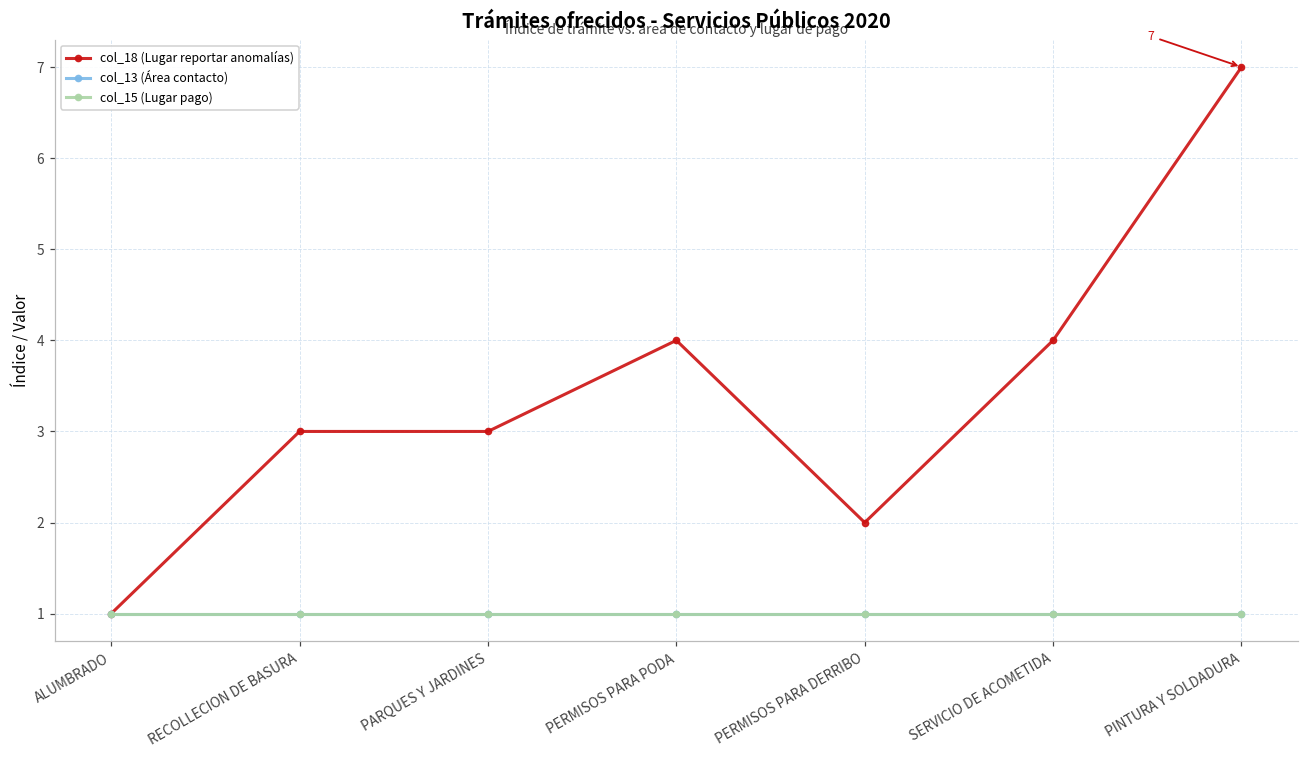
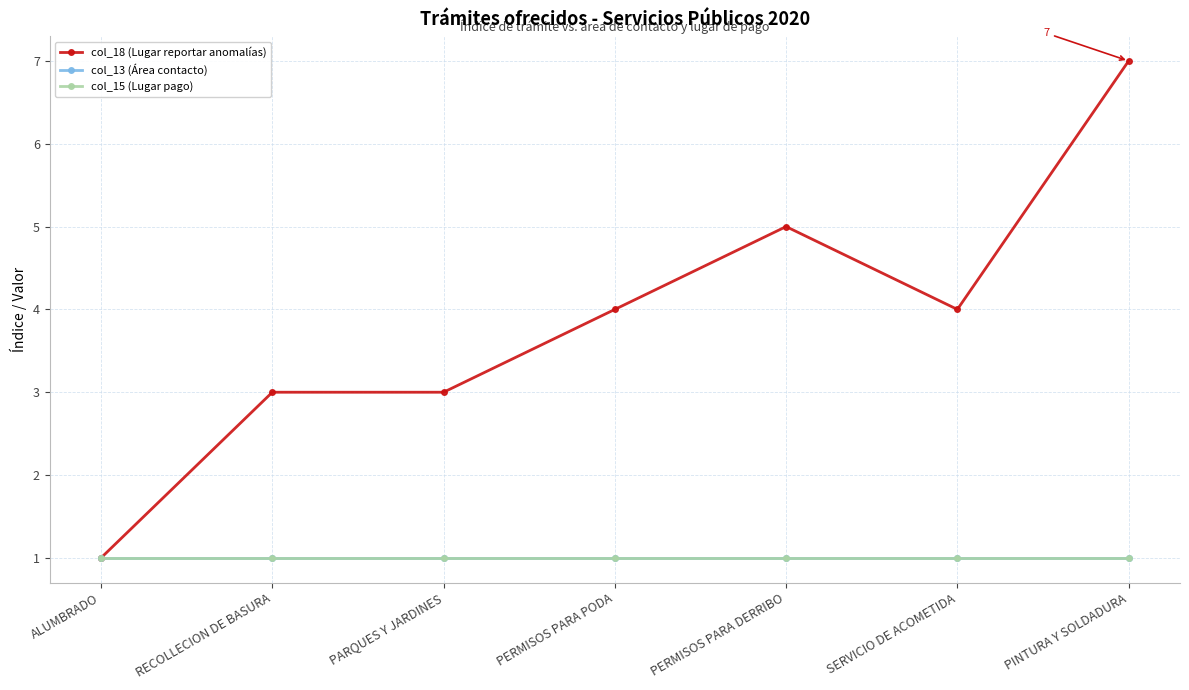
col_18 (Lugar reportar anomalías), PERMISOS PARA DERRIBO: 2 -> 5
